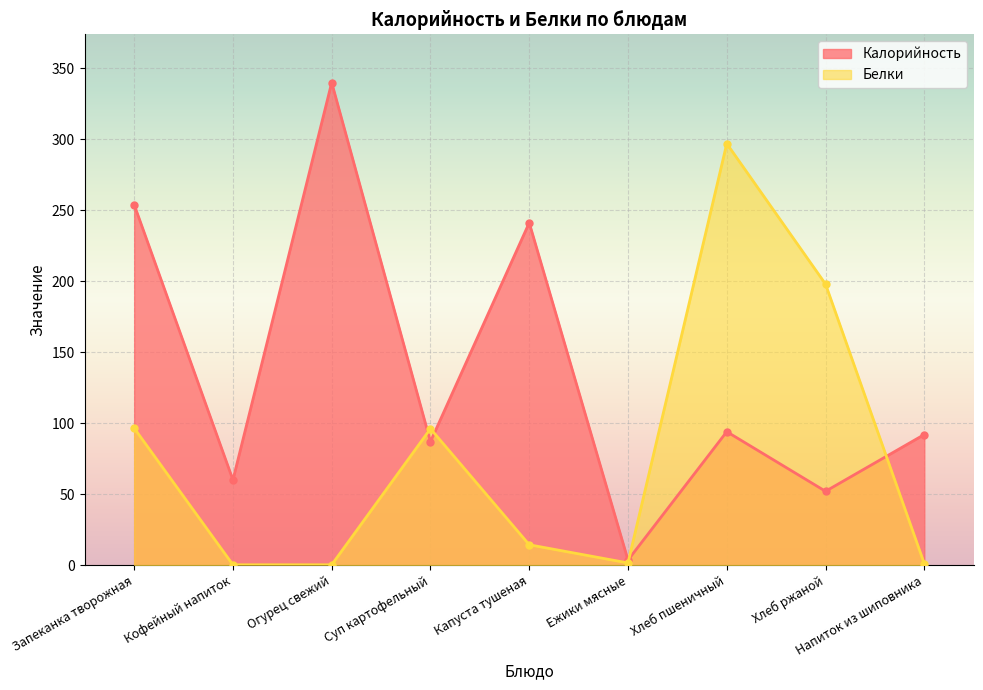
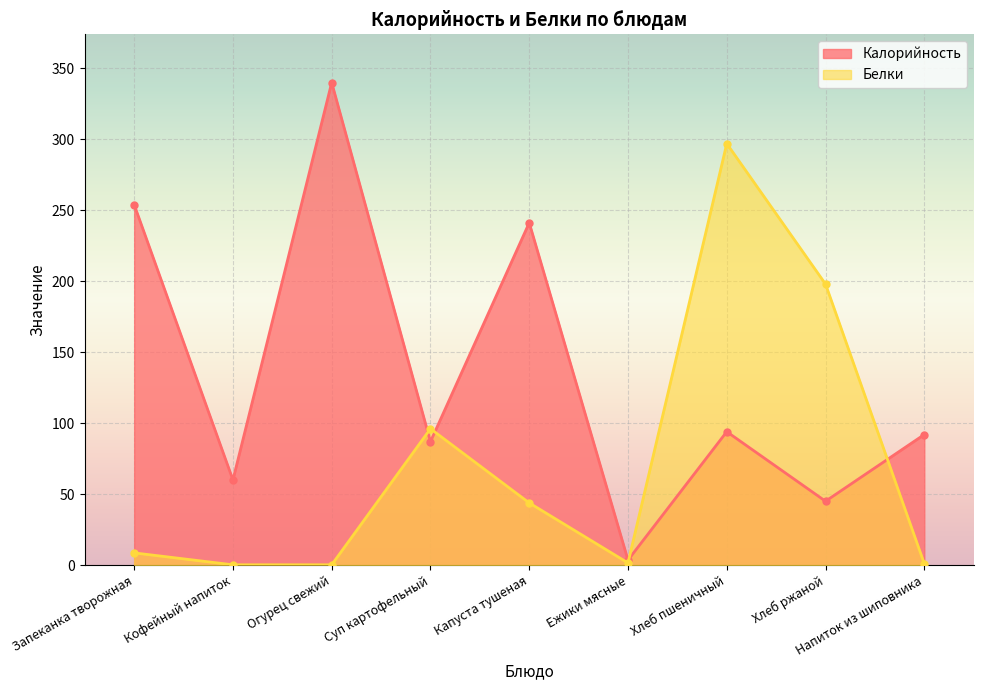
Белки, Запеканка творожная: 97 -> 9
Белки, Капуста тушеная: 14 -> 44
Калорийность, Хлеб ржаной: 52 -> 45
